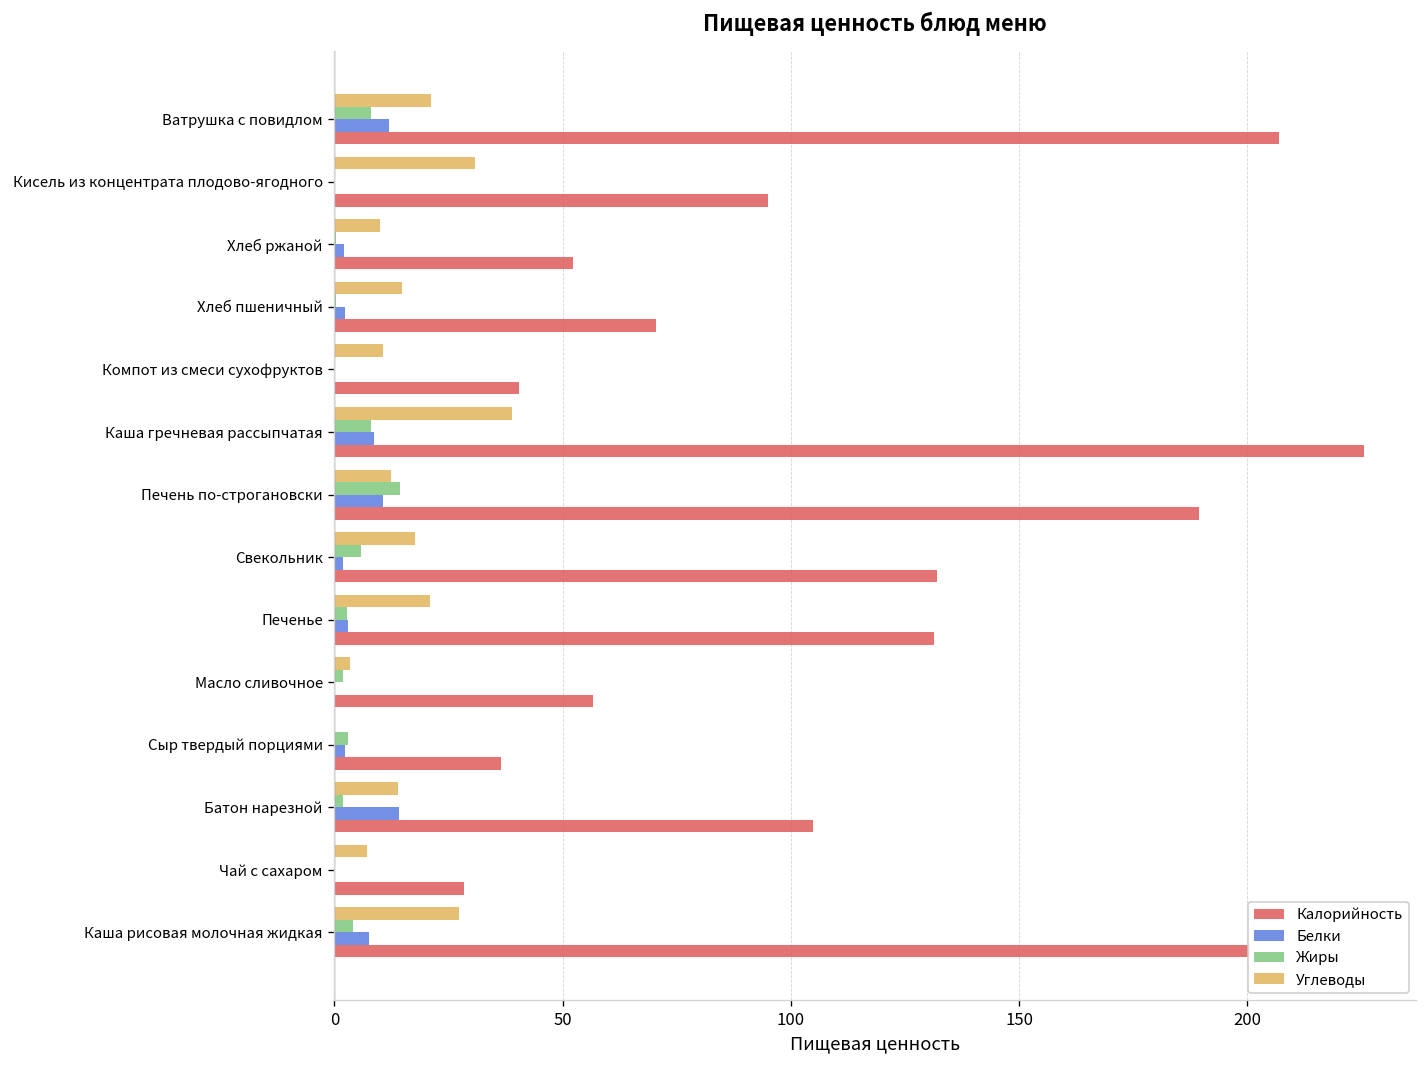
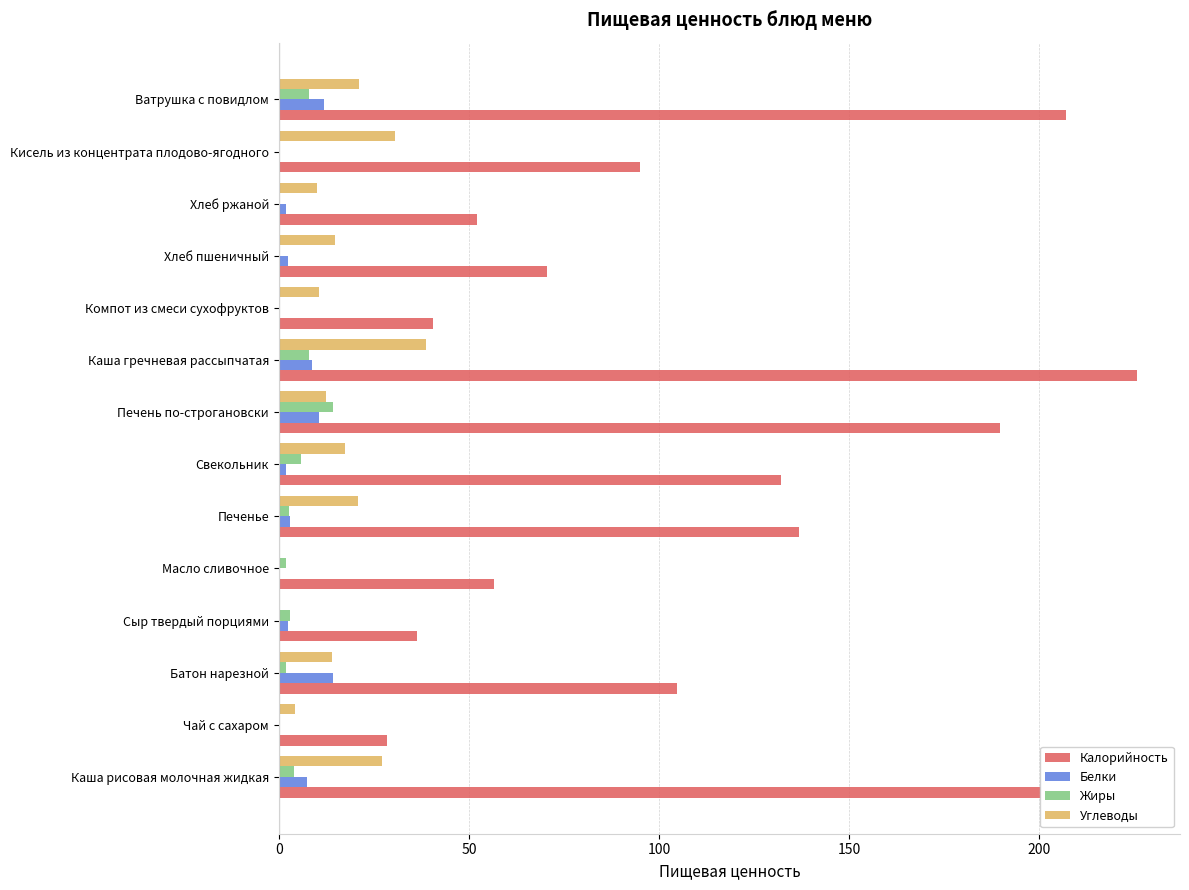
Калорийность, Печенье: 131 -> 137
Углеводы, Масло сливочное: 3 -> 0
Углеводы, Чай с сахаром: 7 -> 4
